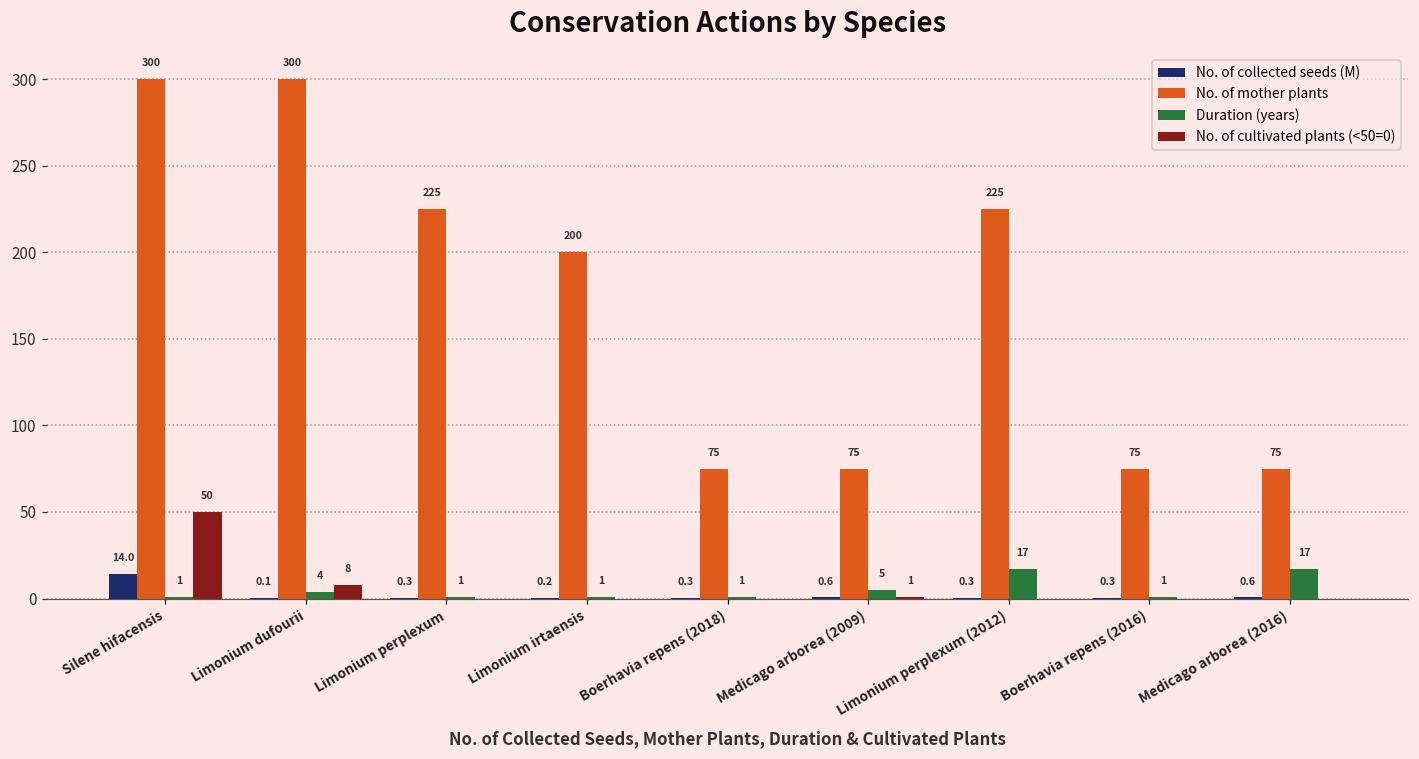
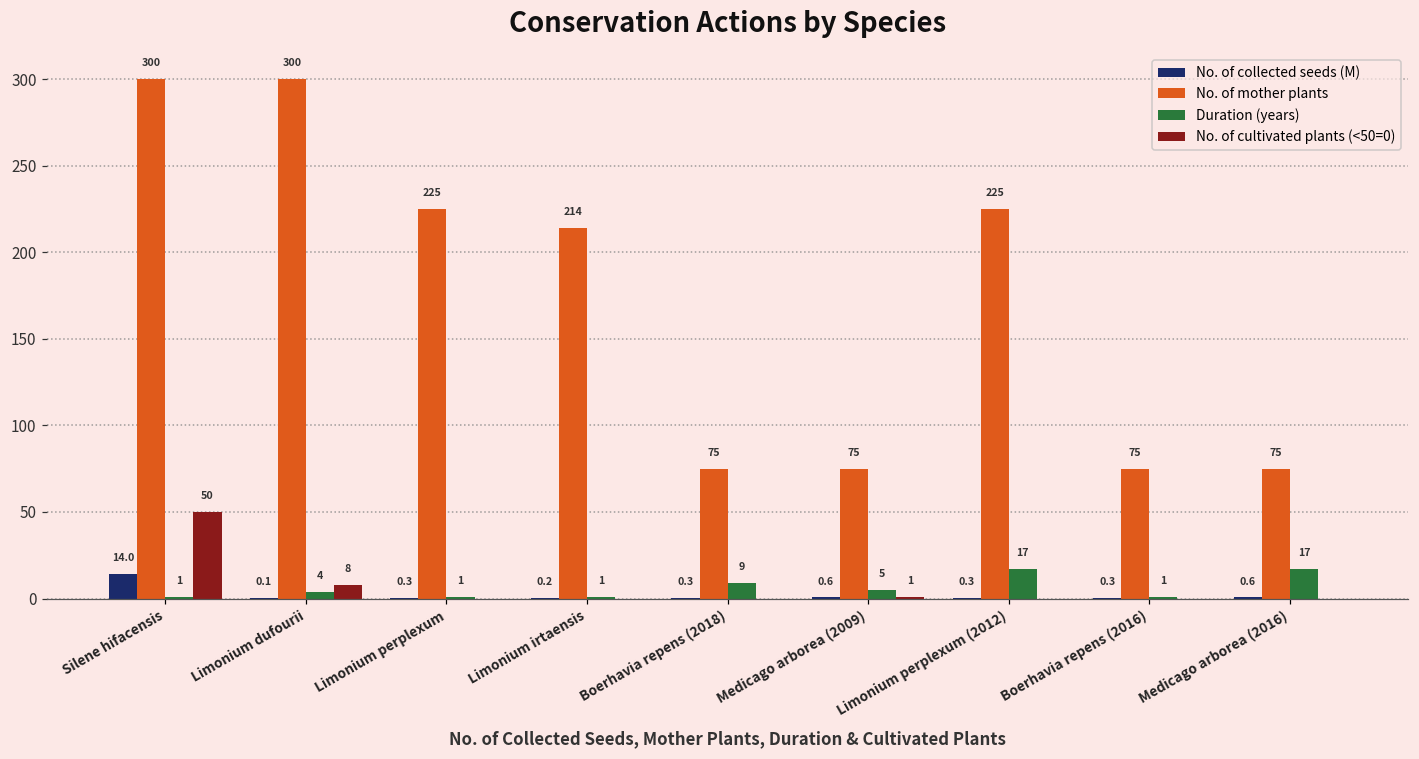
No. of mother plants, Limonium irtaensis: 200 -> 214
Duration (years), Boerhavia repens (2018): 1 -> 9
